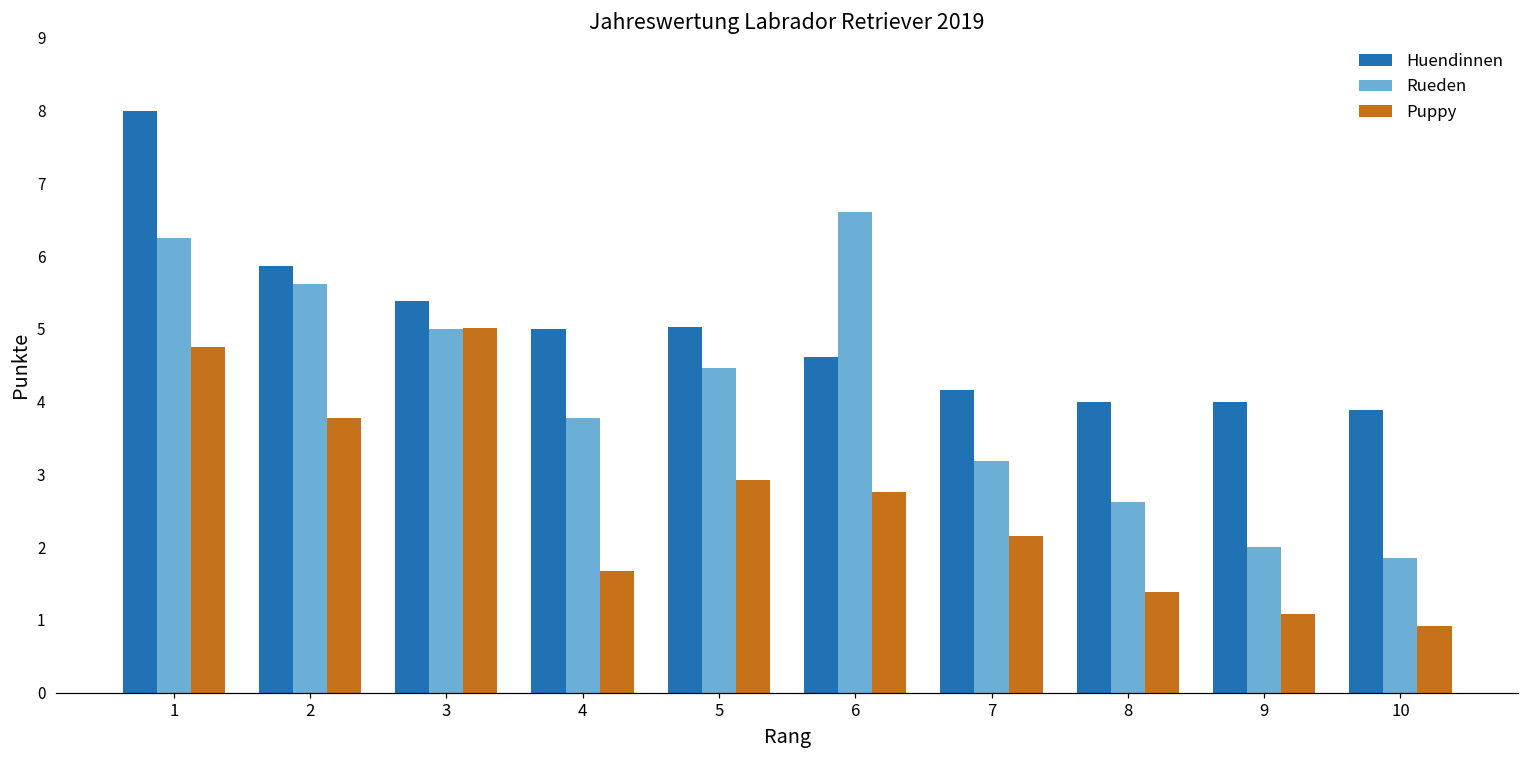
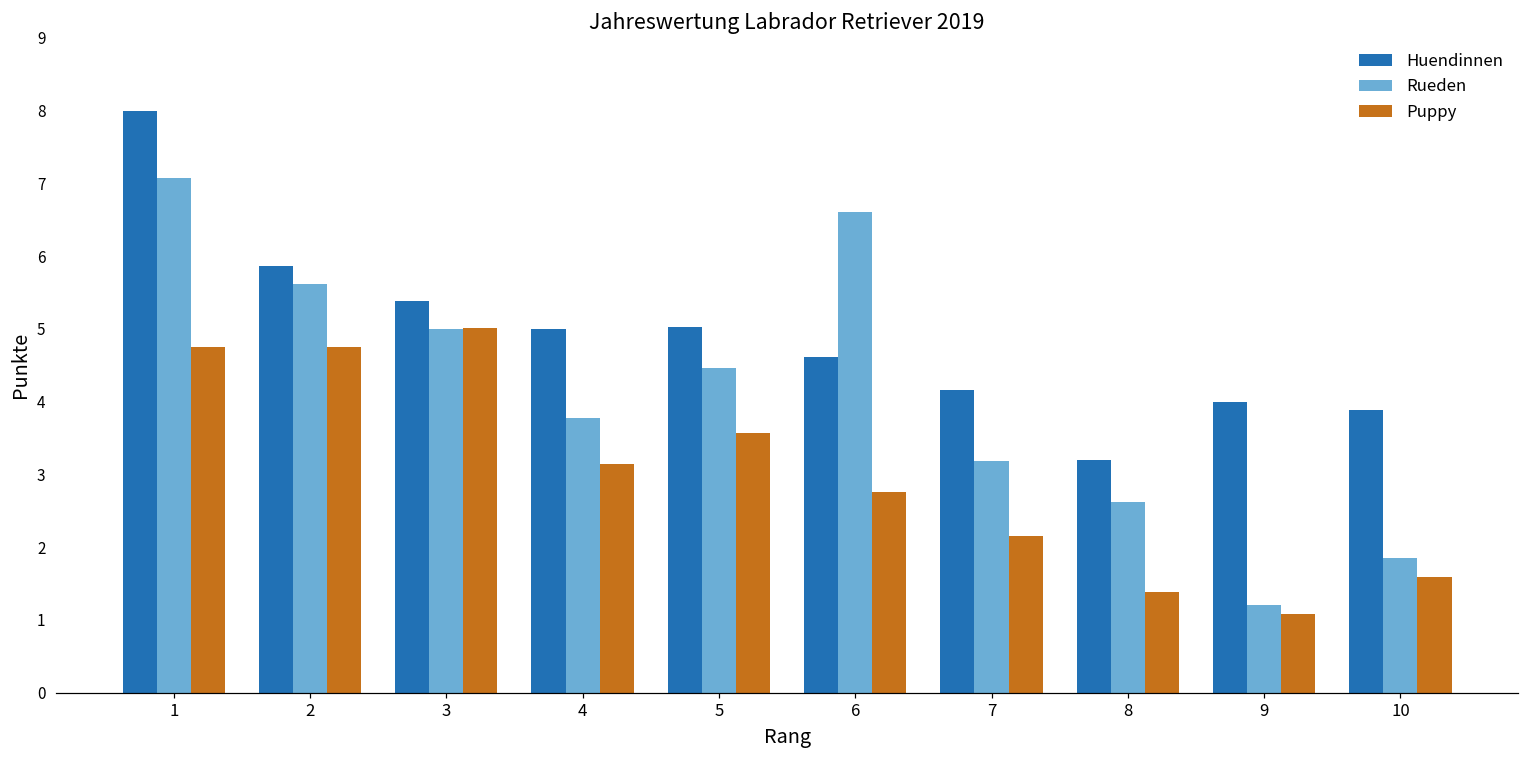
Rueden, 1: 6.3 -> 7.1
Puppy, 2: 3.8 -> 4.8
Puppy, 4: 1.7 -> 3.1
Puppy, 5: 2.9 -> 3.6
Huendinnen, 8: 4.0 -> 3.2
Rueden, 9: 2.0 -> 1.2
Puppy, 10: 0.9 -> 1.6
